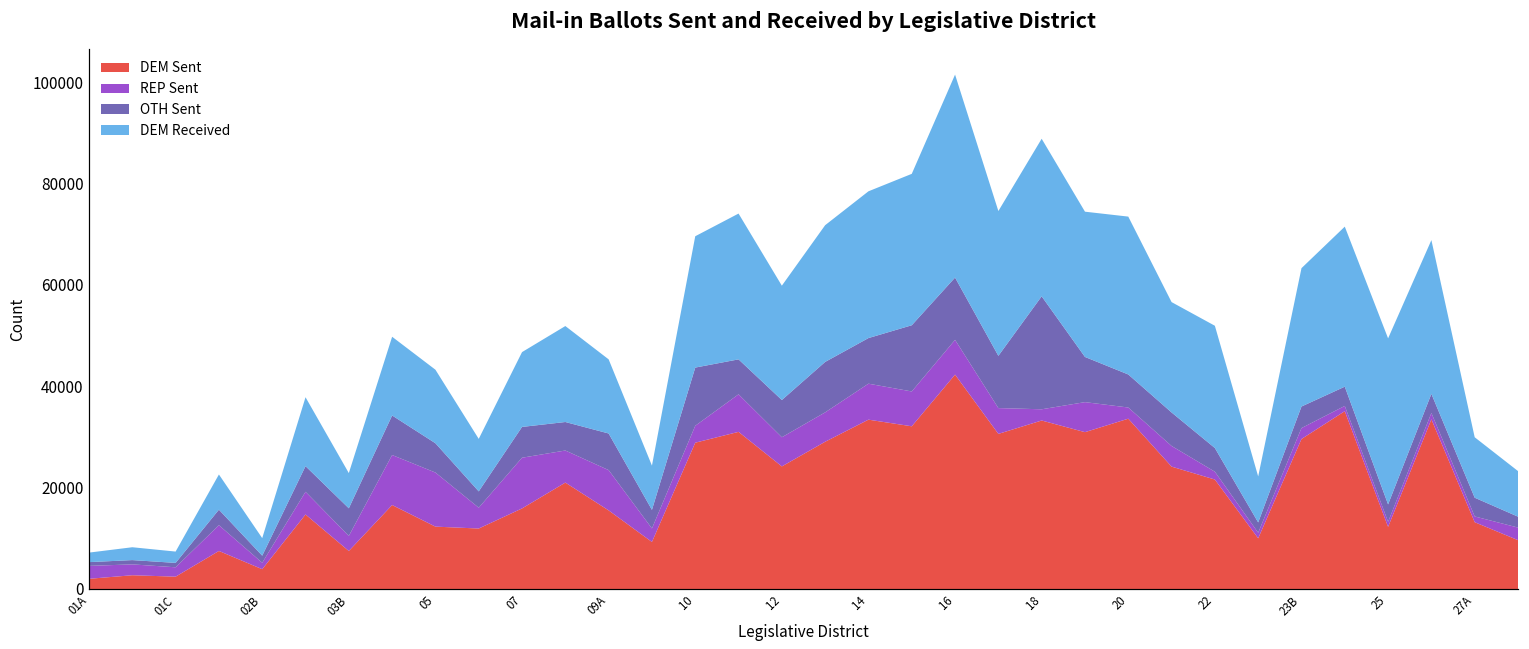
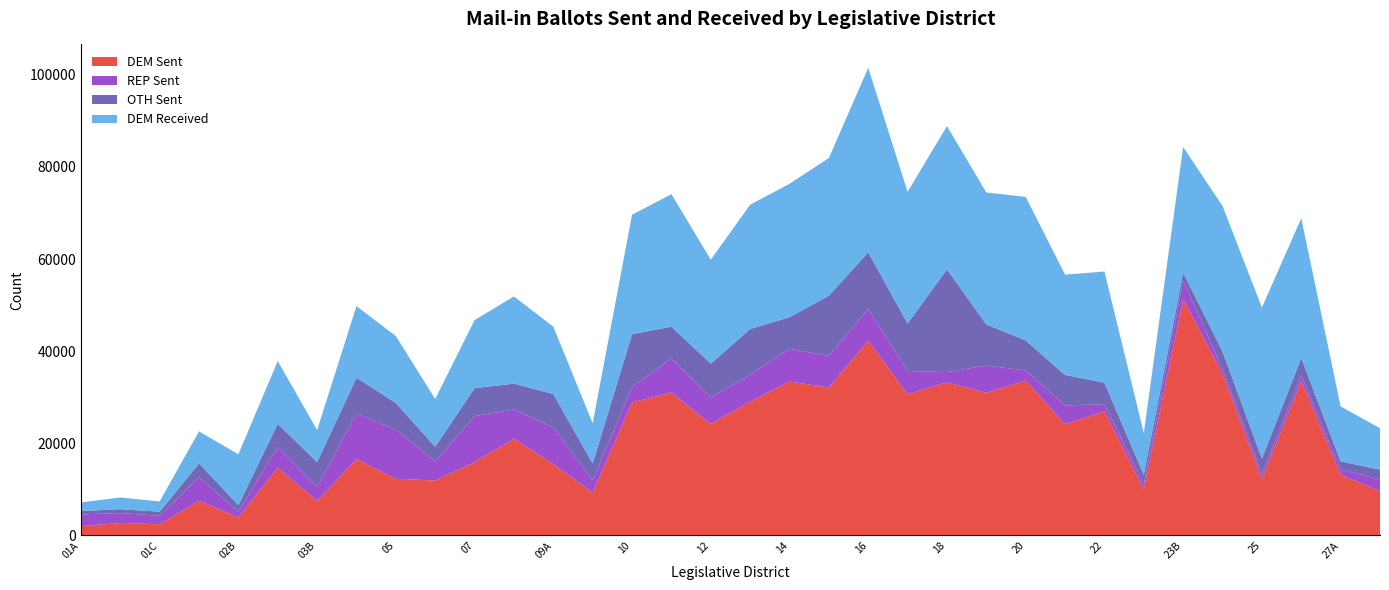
DEM Received, 02B: 3000 -> 11000
OTH Sent, 14: 9000 -> 7000
DEM Sent, 22: 22000 -> 27000
DEM Sent, 23B: 30000 -> 51000
REP Sent, 23B: 2000 -> 4000
OTH Sent, 23B: 4000 -> 2000
OTH Sent, 27A: 4000 -> 2000
